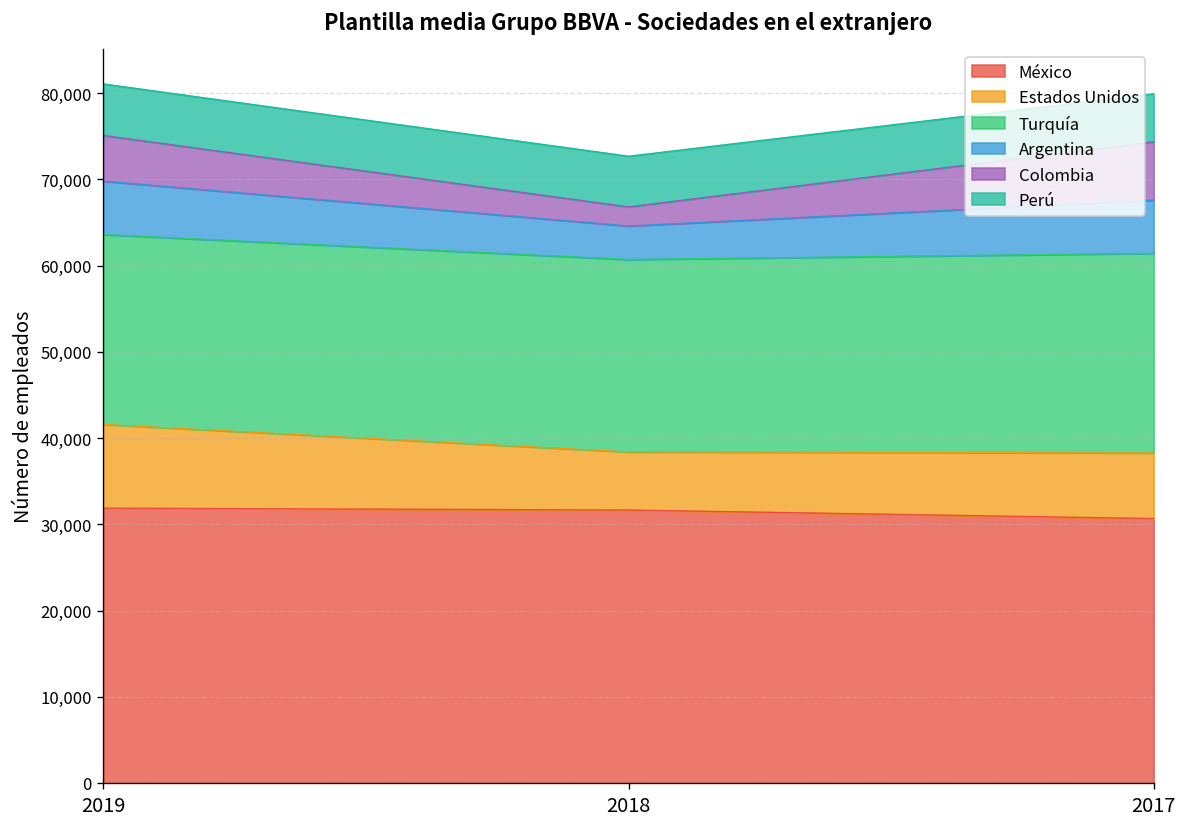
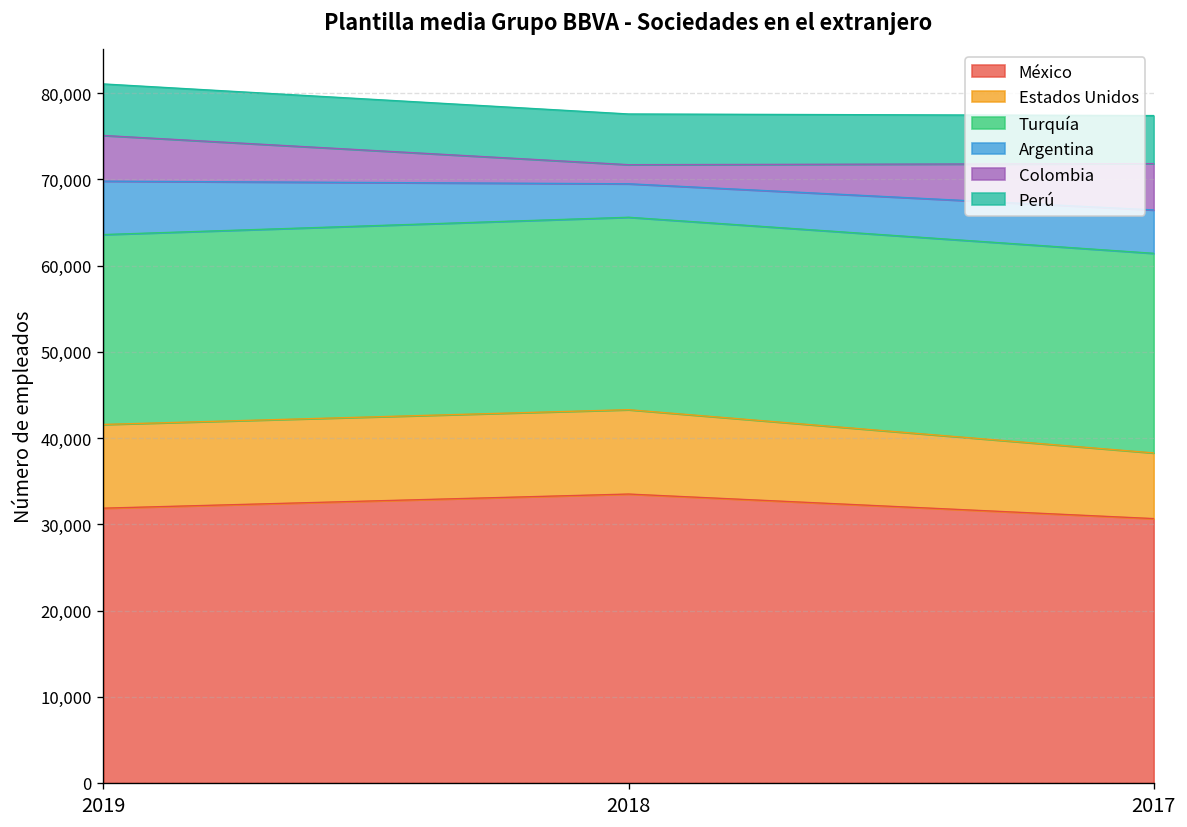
México, 2018: 32,000 -> 34,000
Estados Unidos, 2018: 7,000 -> 10,000
Argentina, 2017: 6,000 -> 5,000
Colombia, 2017: 7,000 -> 5,000
